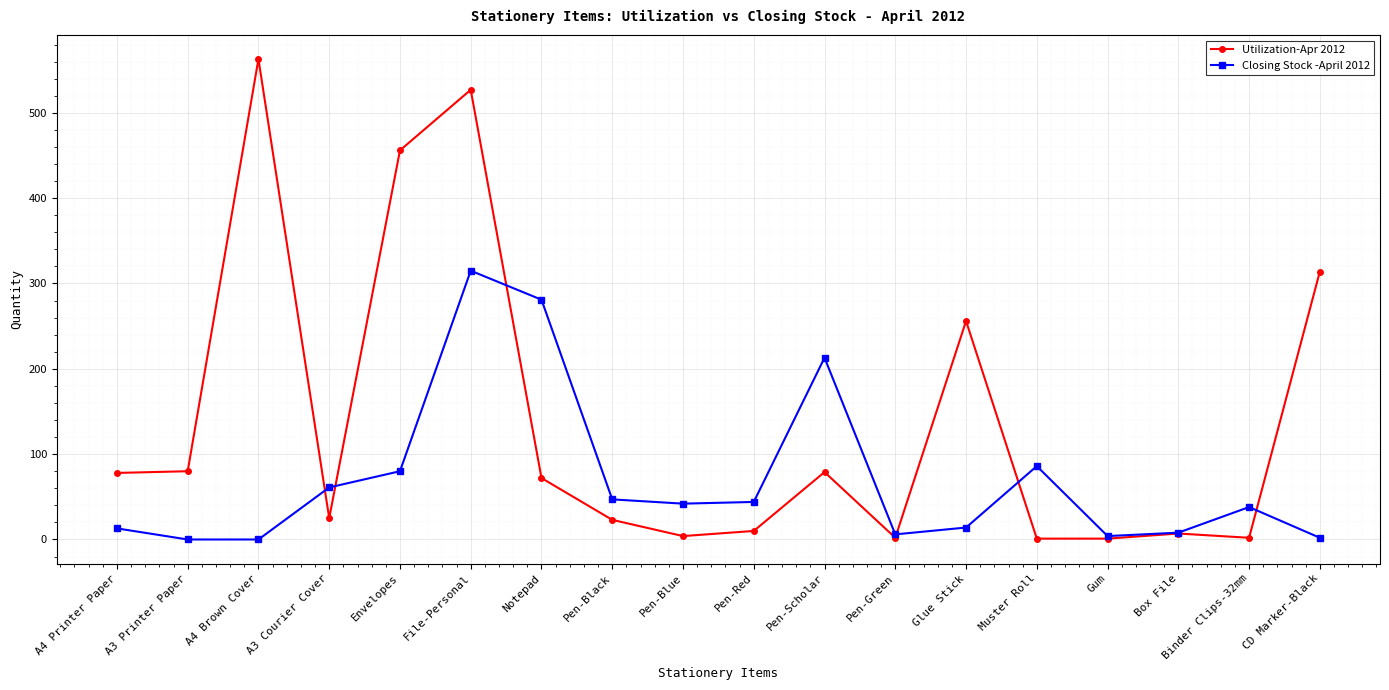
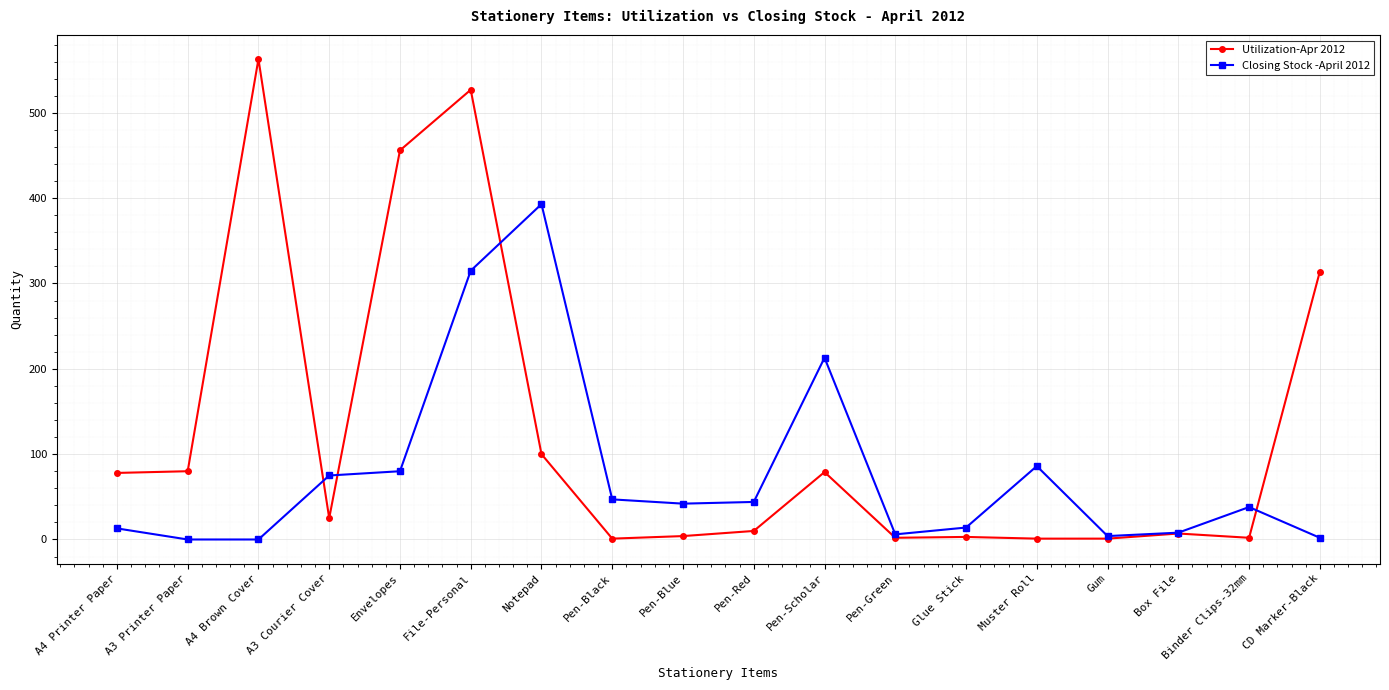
Closing Stock -April 2012, A3 Courier Cover: 60 -> 80
Utilization-Apr 2012, Notepad: 70 -> 100
Closing Stock -April 2012, Notepad: 280 -> 390
Utilization-Apr 2012, Pen-Black: 20 -> 0
Utilization-Apr 2012, Glue Stick: 260 -> 0
